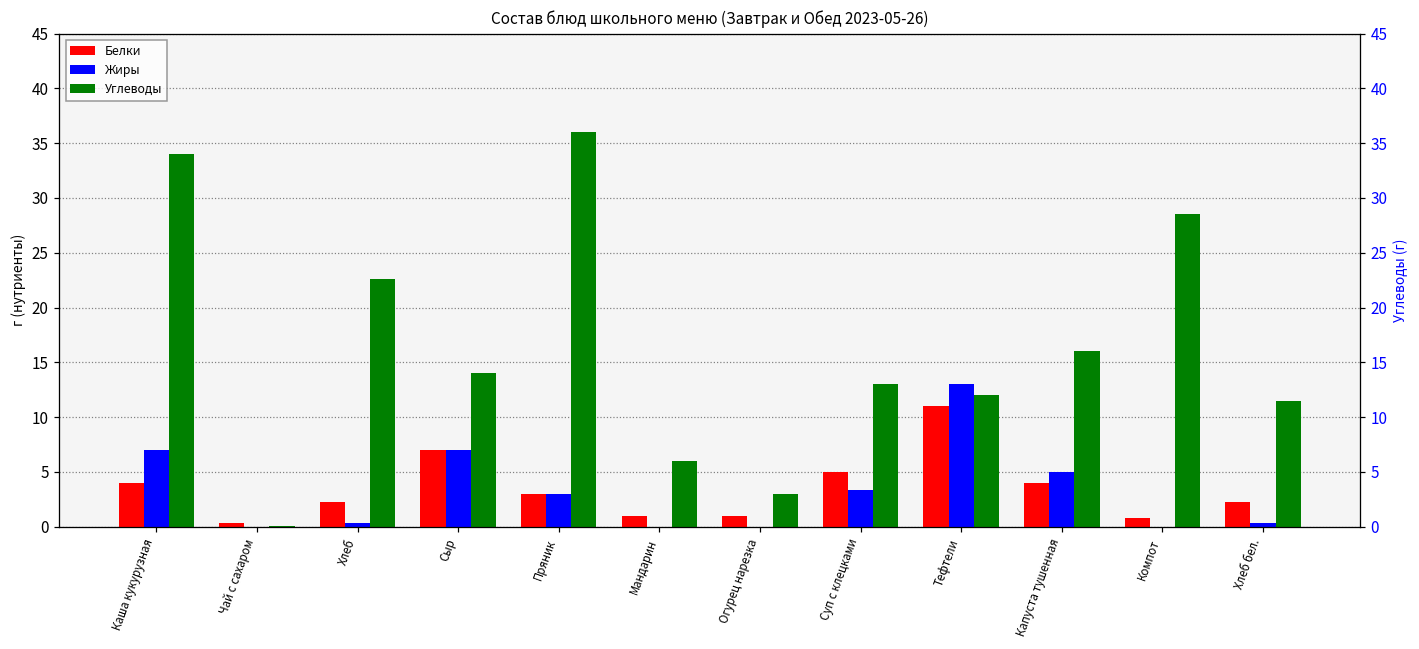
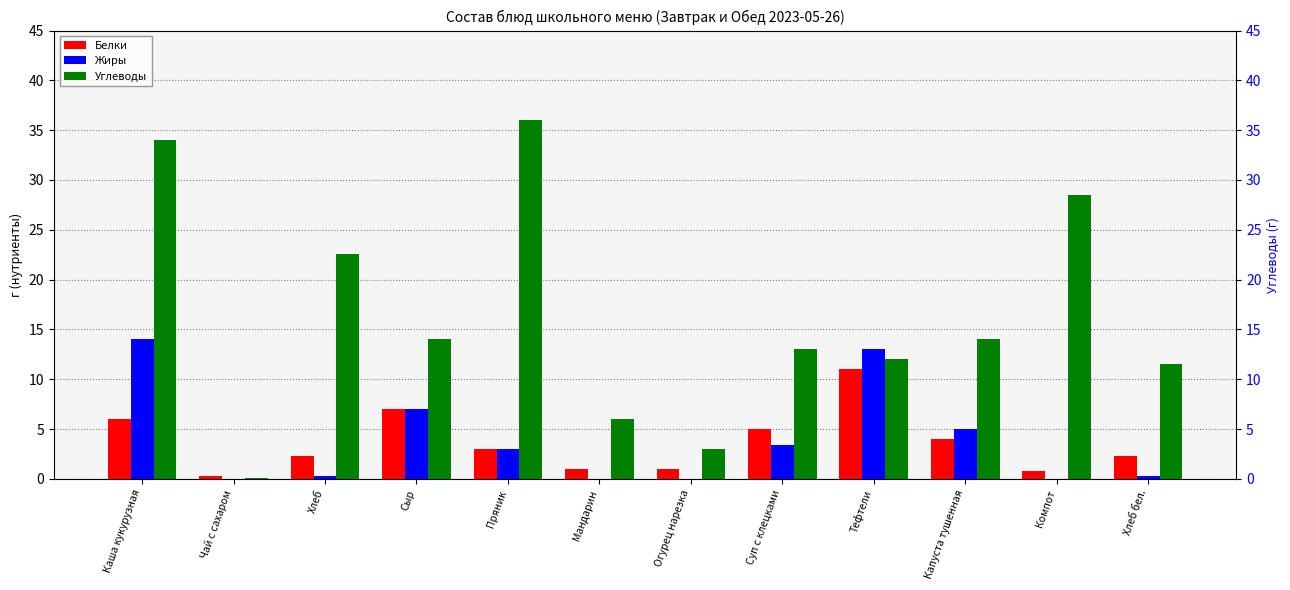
Белки, Каша кукурузная: 4 -> 6
Жиры, Каша кукурузная: 7 -> 14
Углеводы, Капуста тушенная: 16 -> 14
